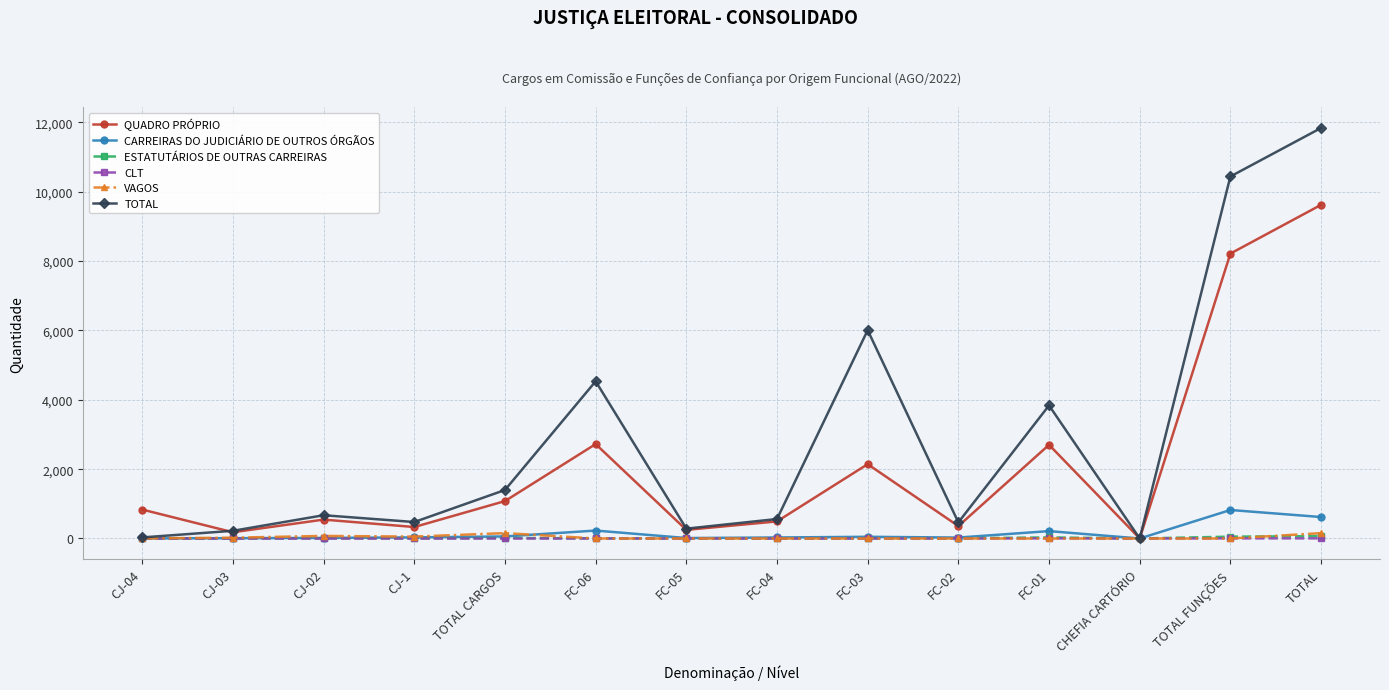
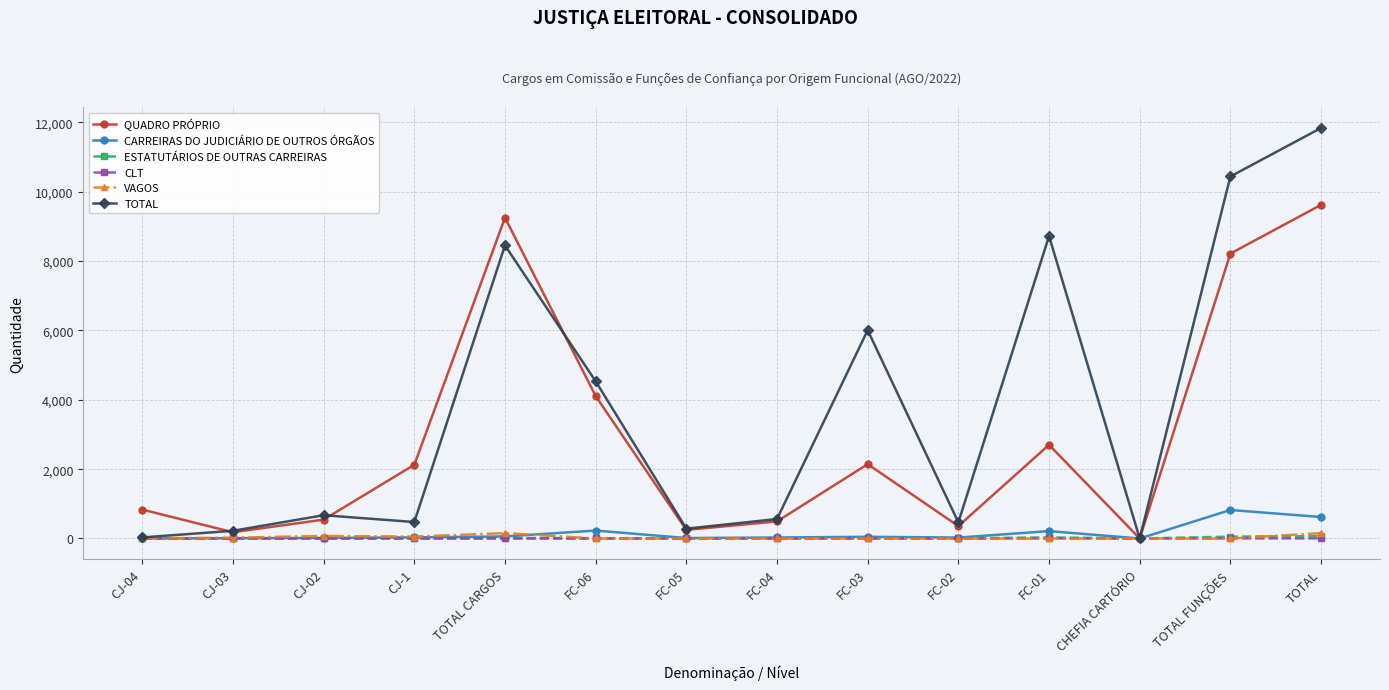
QUADRO PRÓPRIO, CJ-1: 300 -> 2,100
QUADRO PRÓPRIO, TOTAL CARGOS: 1,100 -> 9,300
TOTAL, TOTAL CARGOS: 1,400 -> 8,500
QUADRO PRÓPRIO, FC-06: 2,700 -> 4,100
TOTAL, FC-01: 3,800 -> 8,700
